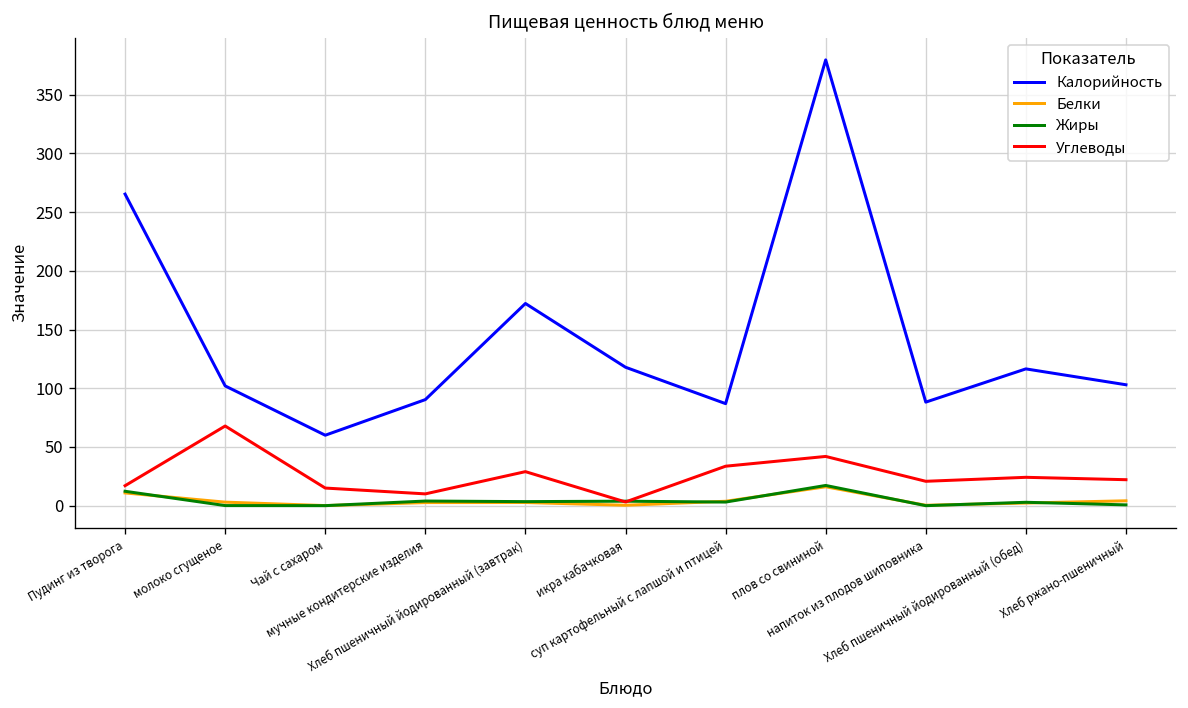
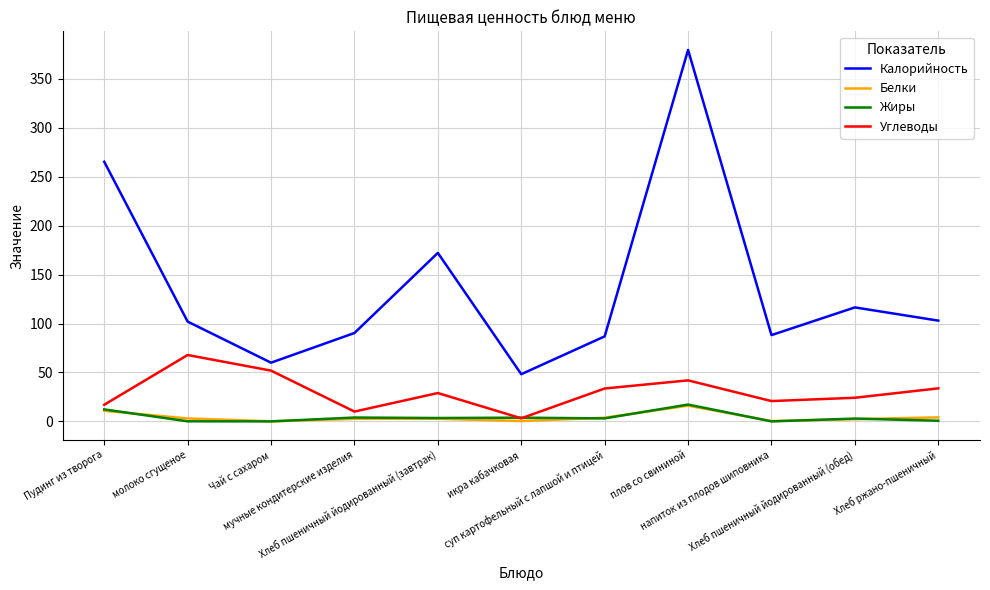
Углеводы, Чай с сахаром: 20 -> 50
Калорийность, икра кабачковая: 120 -> 50
Углеводы, Хлеб ржано-пшеничный: 20 -> 30
